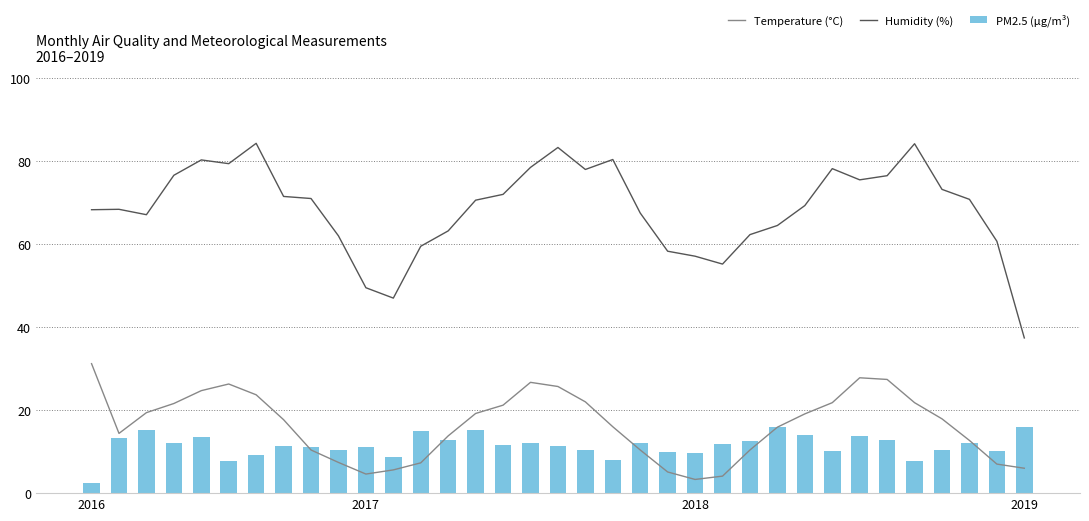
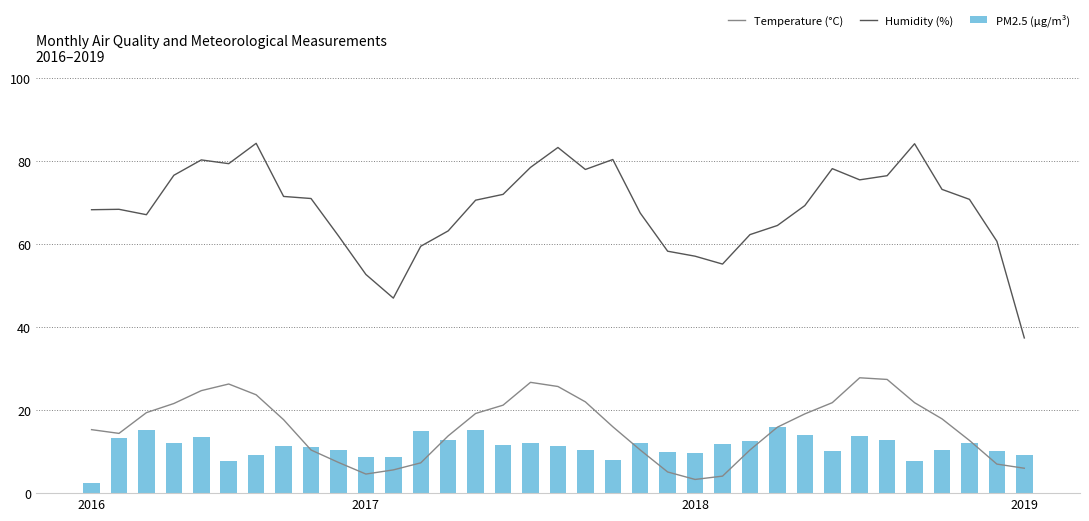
Temperature (°C), 2016: 31 -> 15
PM2.5 (μg/m³), 2017: 11 -> 9
Humidity (%), 2017: 50 -> 53
PM2.5 (μg/m³), 2019: 16 -> 9
